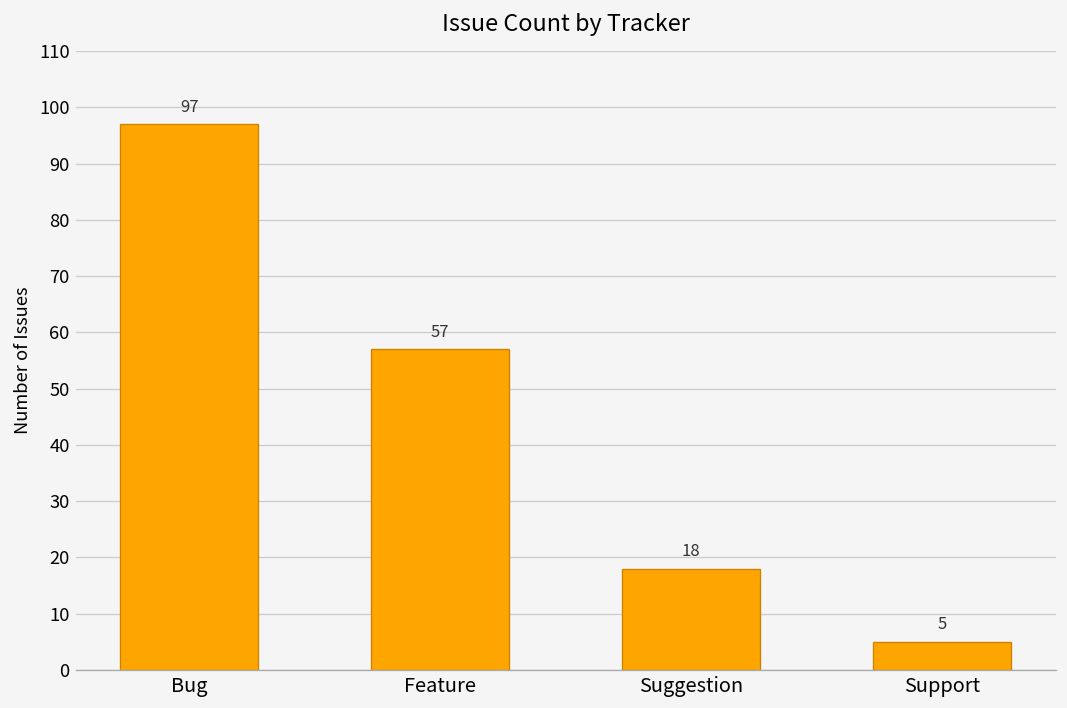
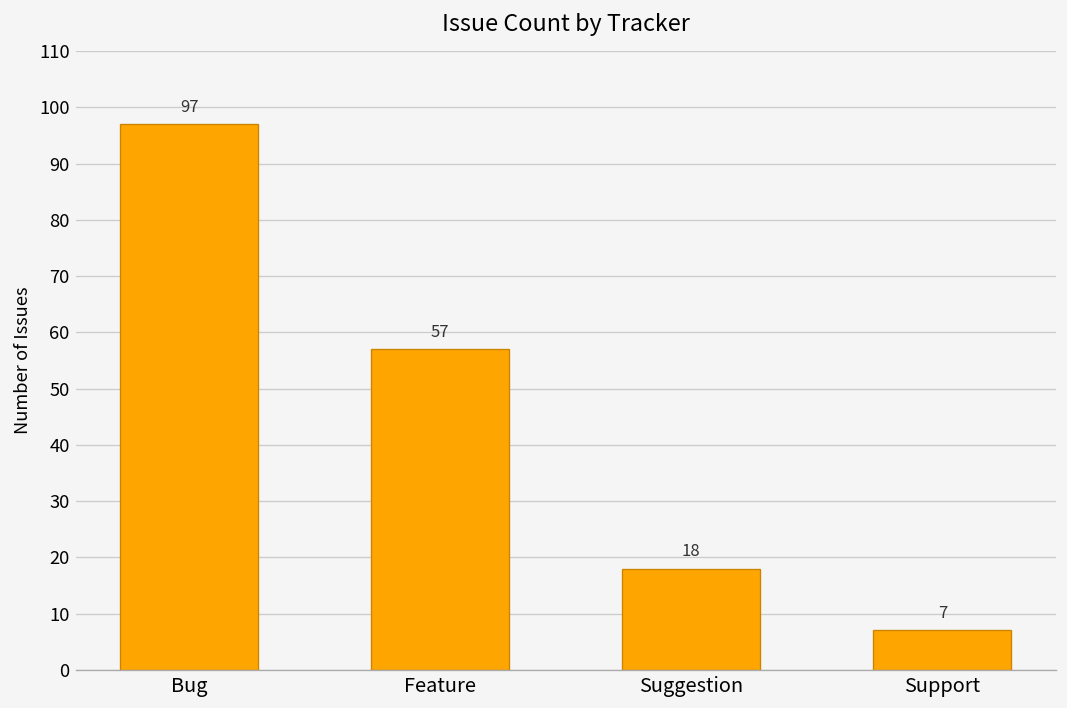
Support: 5 -> 7
